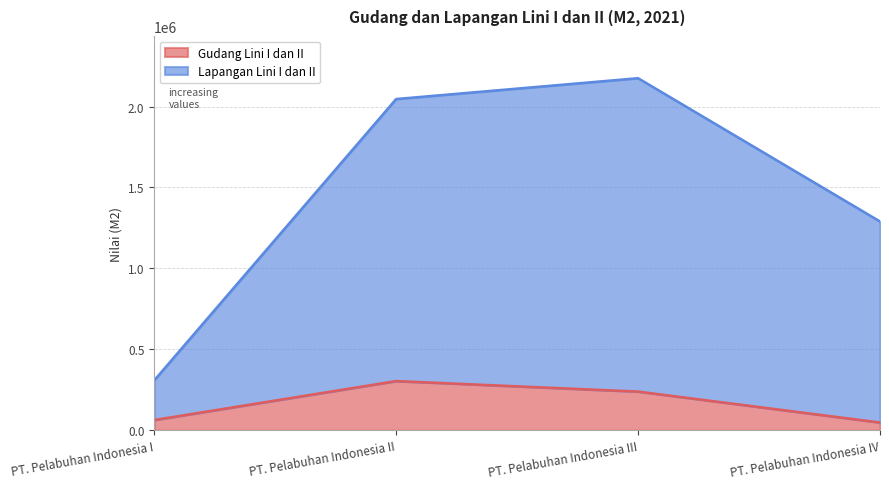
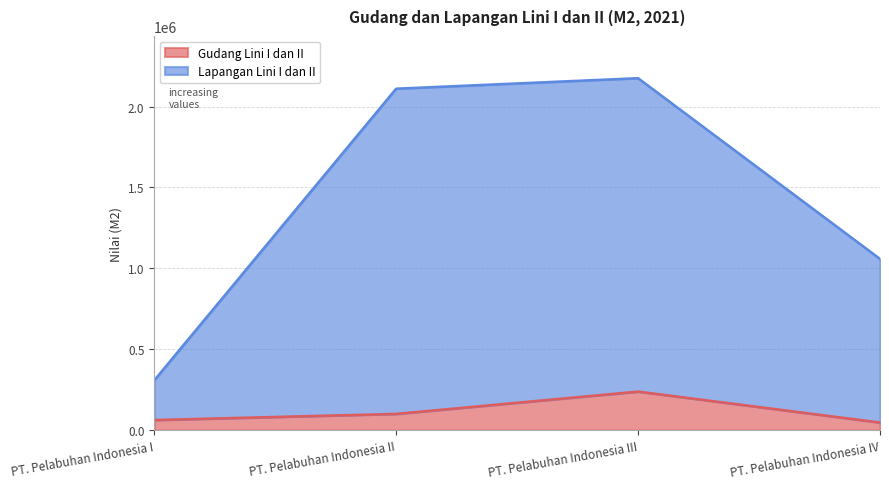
Gudang Lini I dan II, PT. Pelabuhan Indonesia II: 300000 -> 100000
Lapangan Lini I dan II, PT. Pelabuhan Indonesia II: 1740000 -> 2010000
Lapangan Lini I dan II, PT. Pelabuhan Indonesia IV: 1240000 -> 1010000
